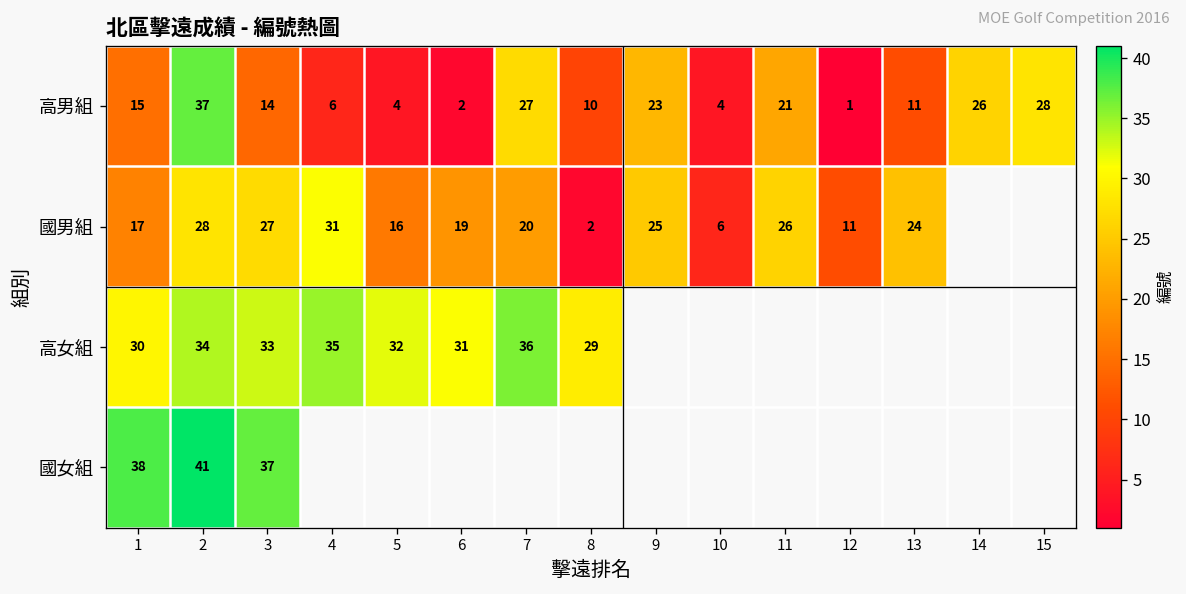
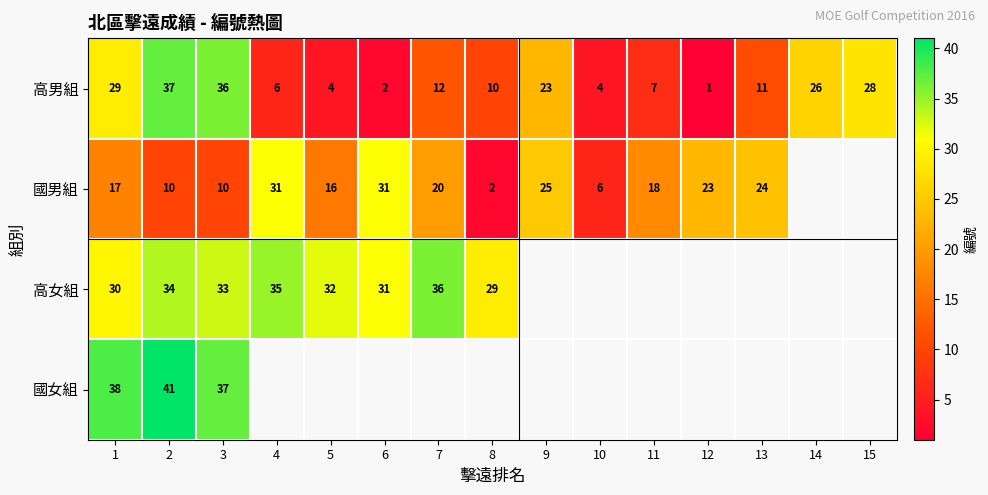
高男組, 1: 15 -> 29
高男組, 3: 14 -> 36
高男組, 7: 27 -> 12
高男組, 11: 21 -> 7
國男組, 2: 28 -> 10
國男組, 3: 27 -> 10
國男組, 6: 19 -> 31
國男組, 11: 26 -> 18
國男組, 12: 11 -> 23
